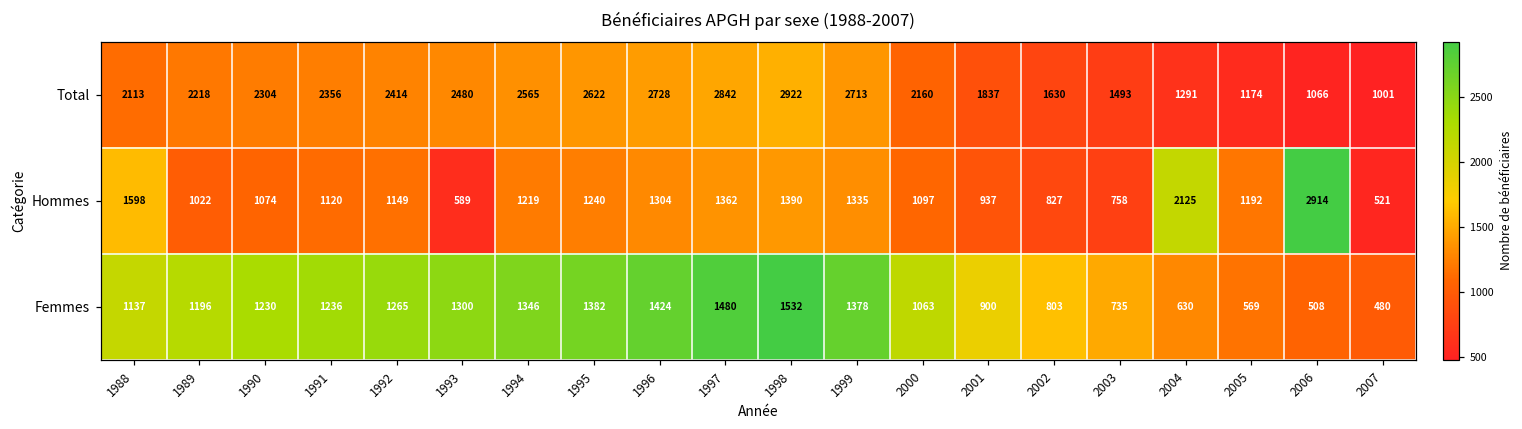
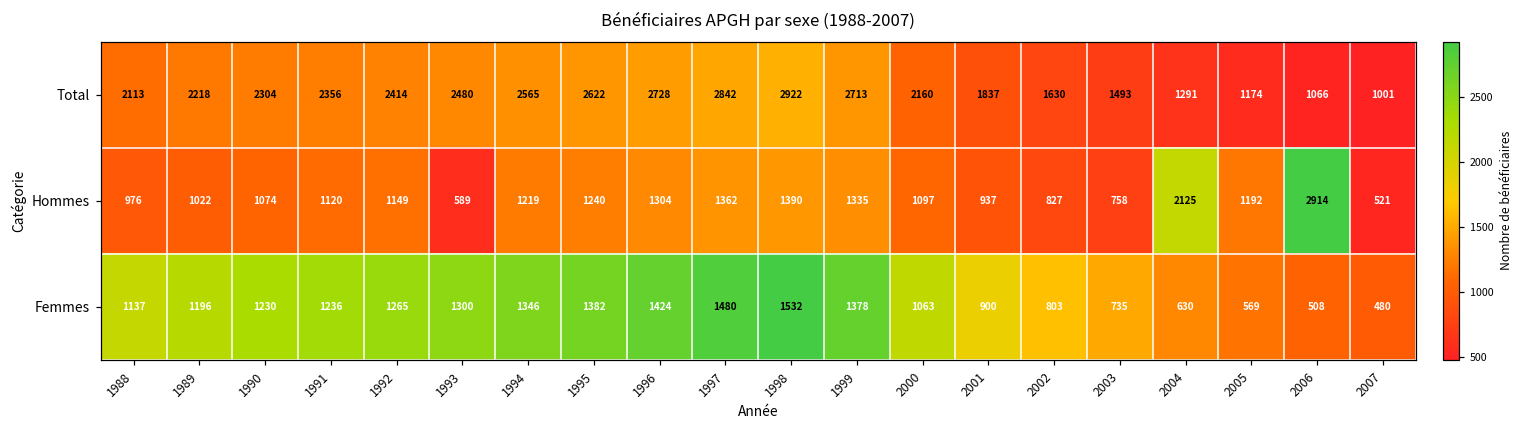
Hommes, 1988: 1598 -> 976
